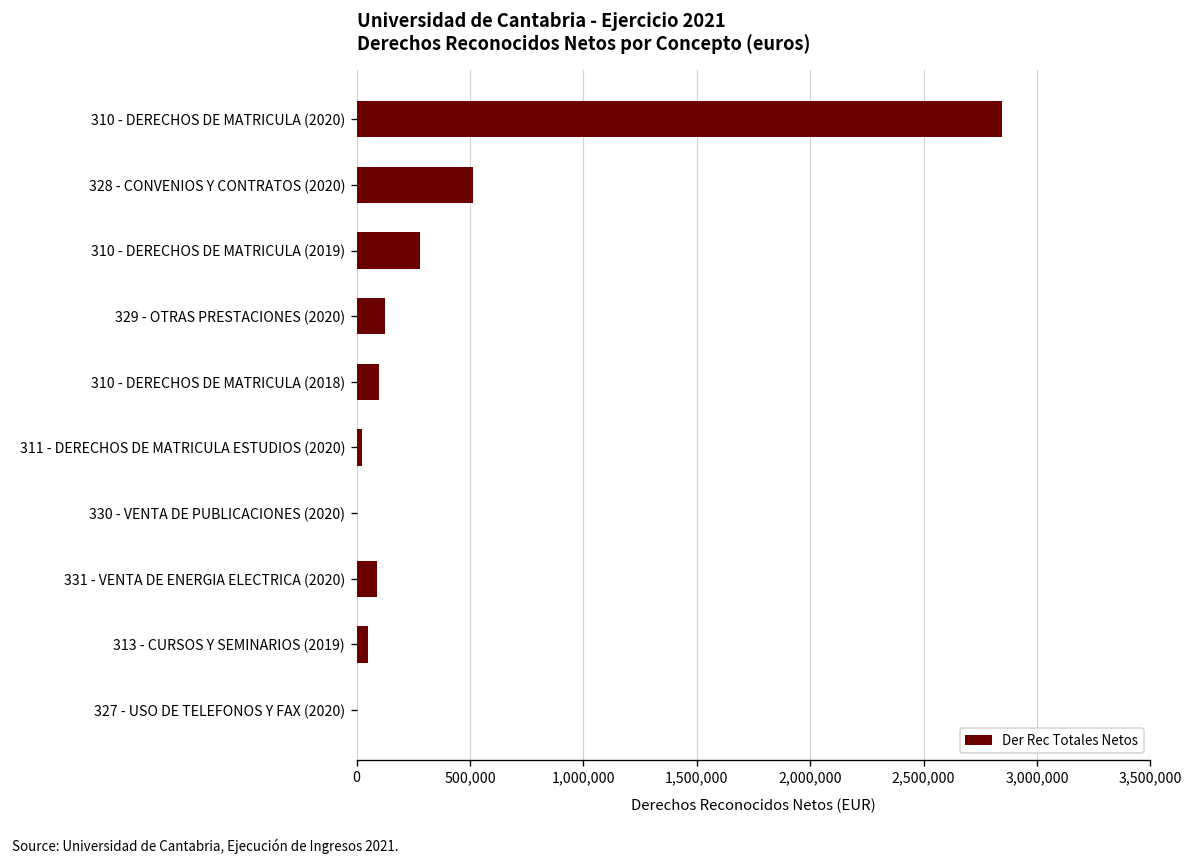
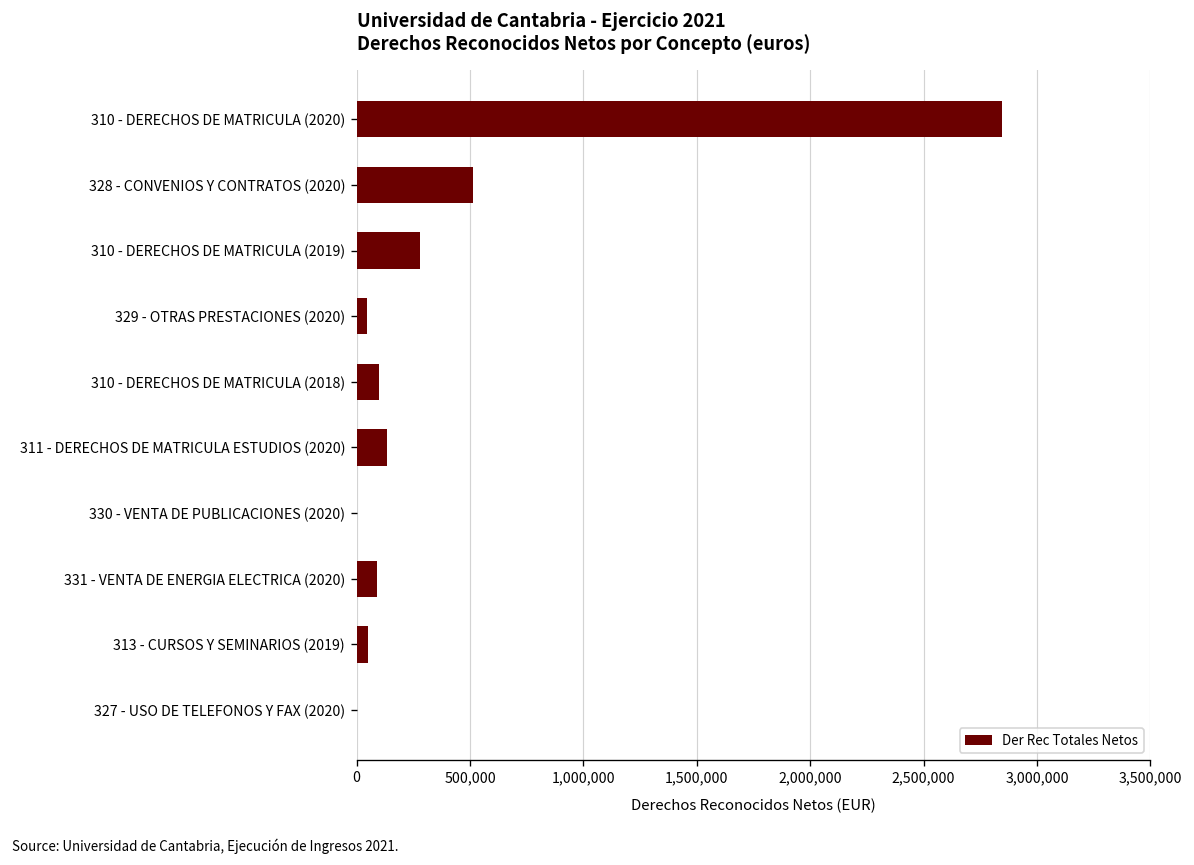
329 - OTRAS PRESTACIONES (2020): 120,000 -> 40,000
311 - DERECHOS DE MATRICULA ESTUDIOS (2020): 30,000 -> 130,000
